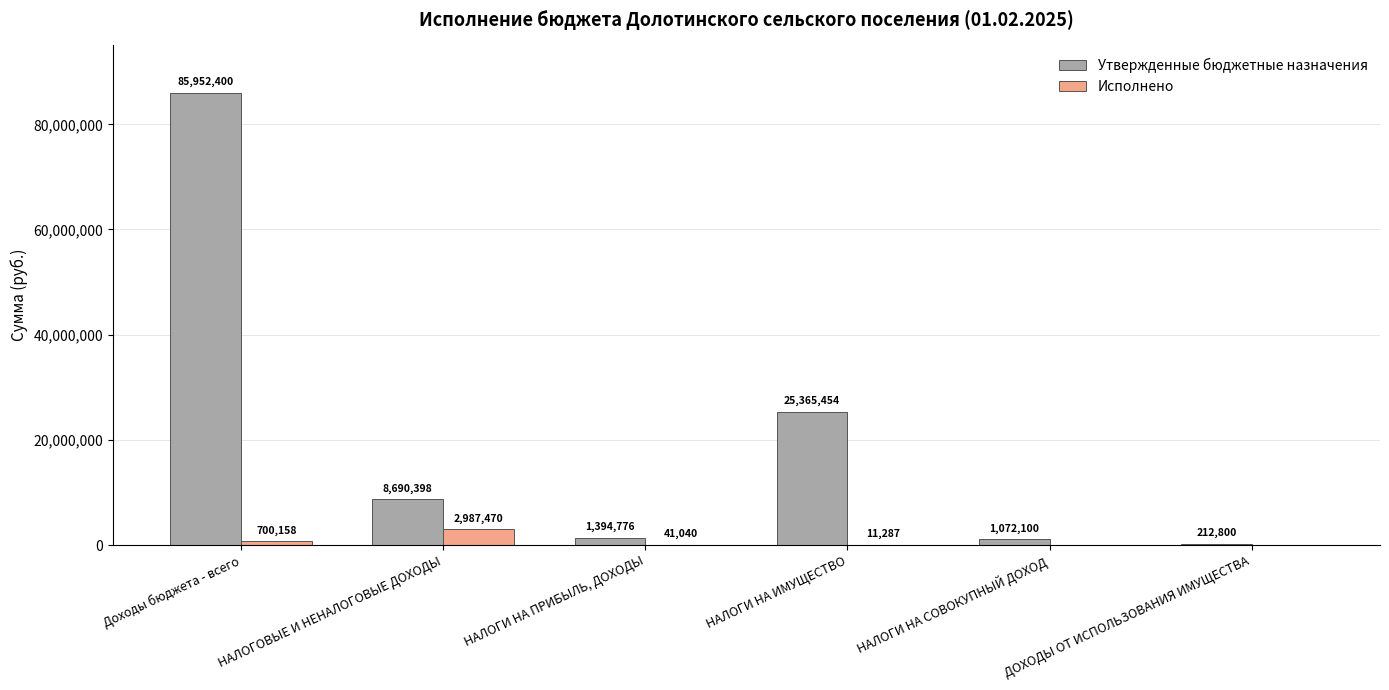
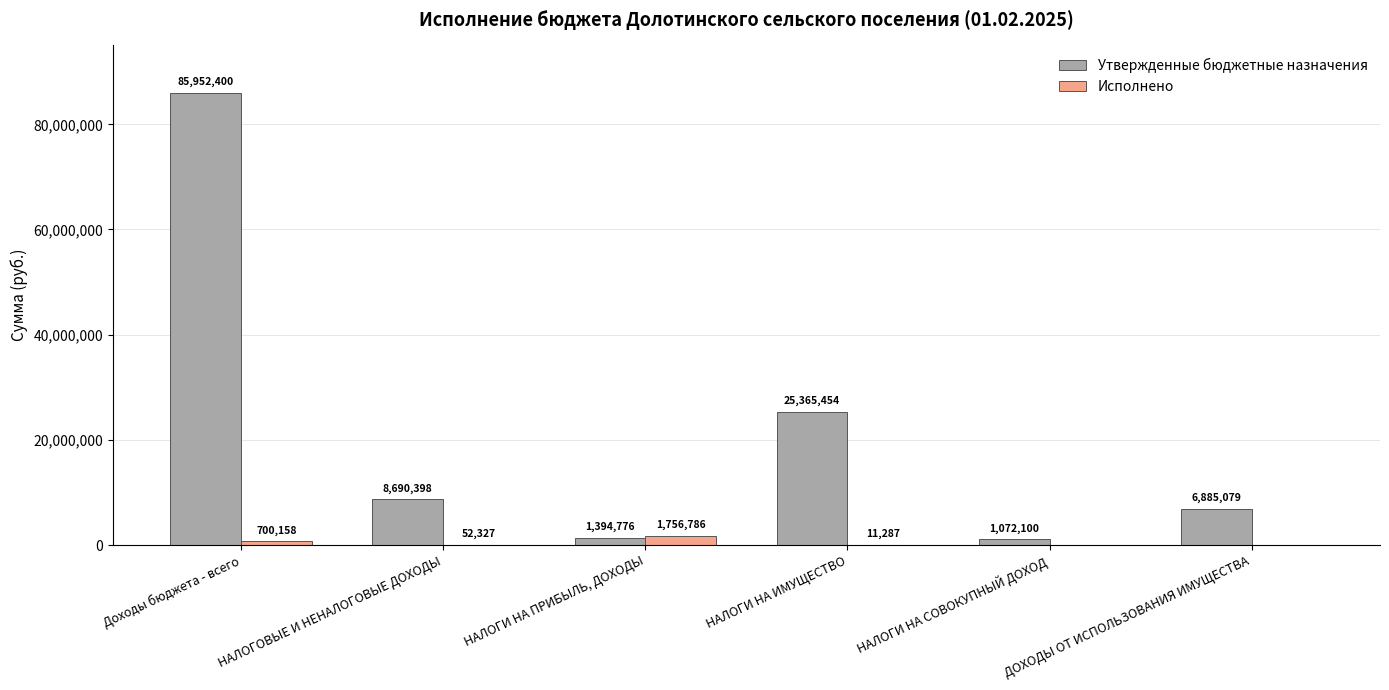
Исполнено, НАЛОГОВЫЕ И НЕНАЛОГОВЫЕ ДОХОДЫ: 2,987,470 -> 52,327
Исполнено, НАЛОГИ НА ПРИБЫЛЬ, ДОХОДЫ: 41,040 -> 1,756,786
Утвержденные бюджетные назначения, ДОХОДЫ ОТ ИСПОЛЬЗОВАНИЯ ИМУЩЕСТВА: 212,800 -> 6,885,079
